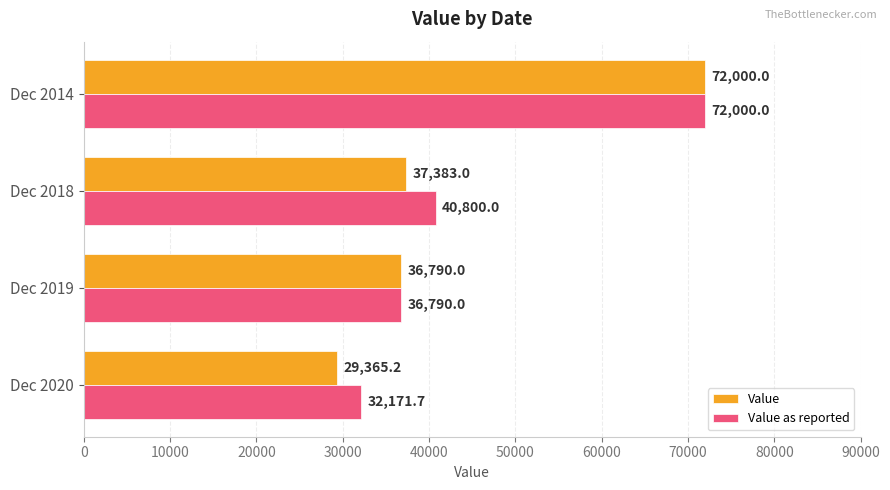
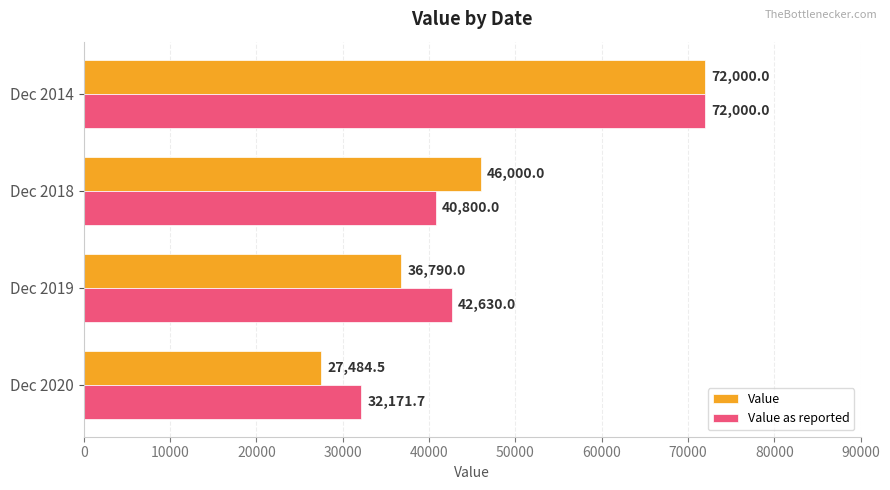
Value, Dec 2018: 37,383.0 -> 46,000.0
Value as reported, Dec 2019: 36,790.0 -> 42,630.0
Value, Dec 2020: 29,365.2 -> 27,484.5
